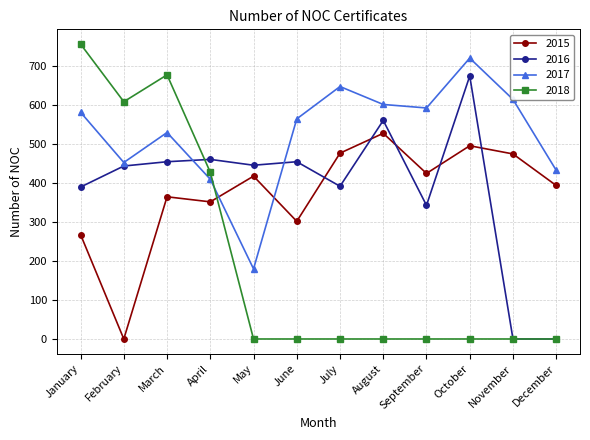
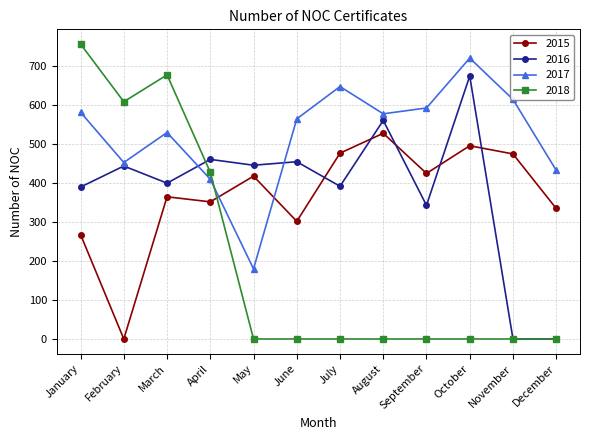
2016, March: 460 -> 400
2017, August: 600 -> 580
2015, December: 390 -> 340
